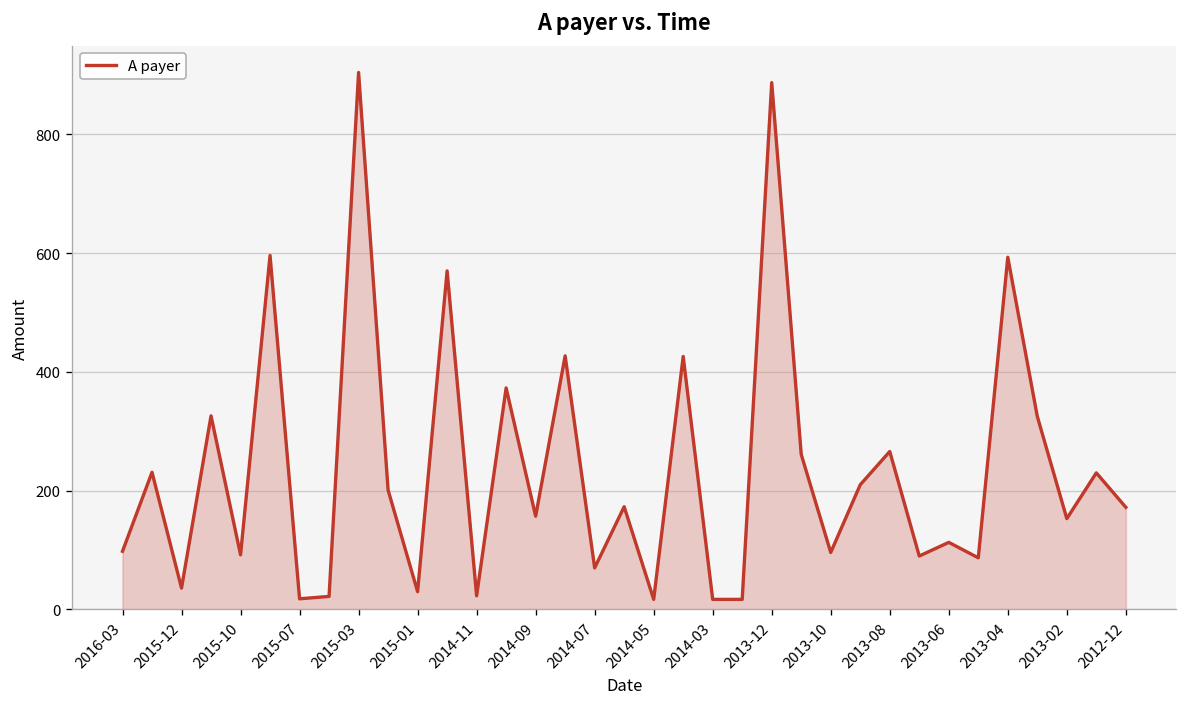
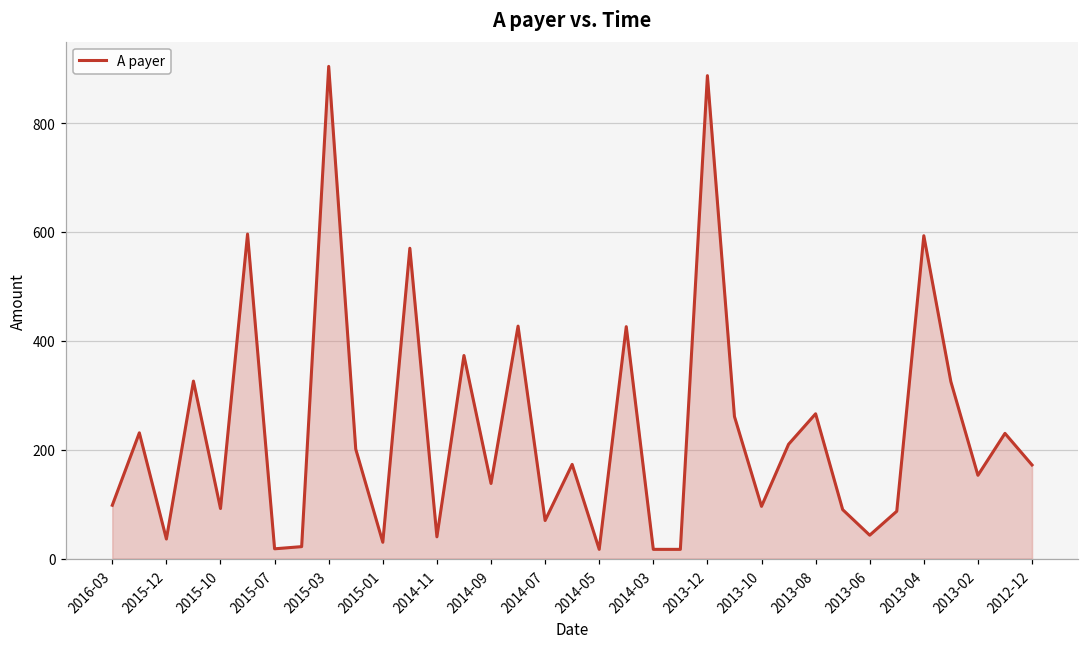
2014-11: 20 -> 40
2014-09: 160 -> 140
2013-06: 110 -> 40
